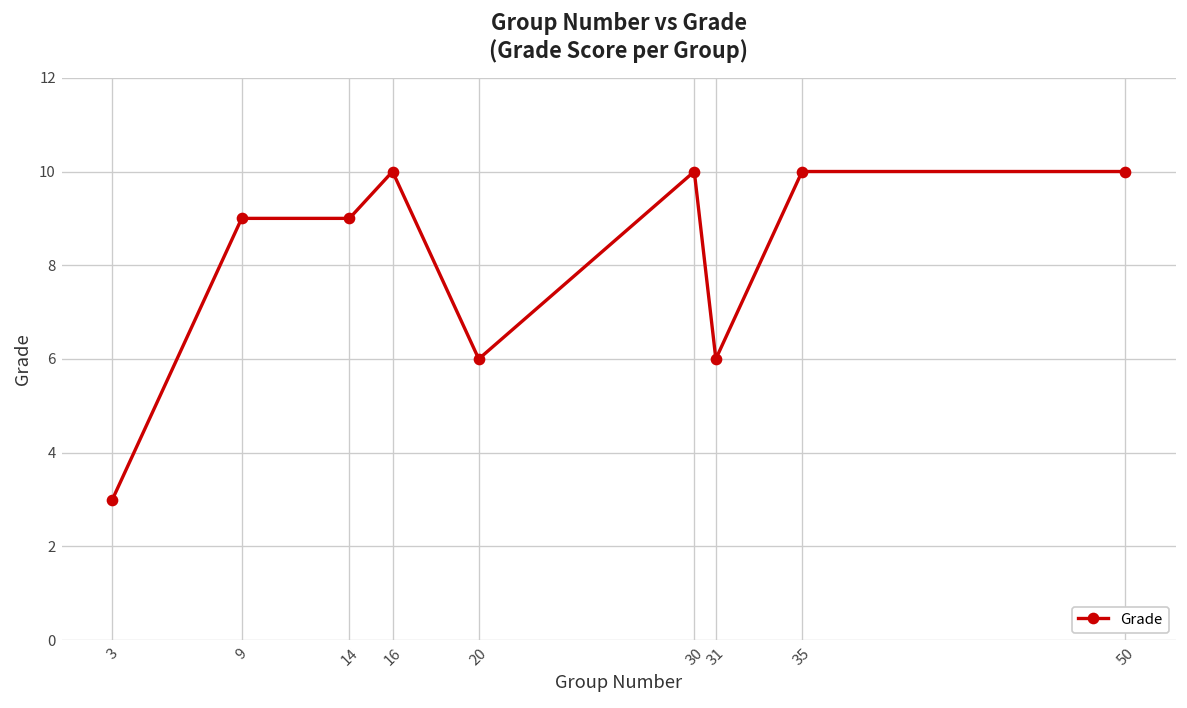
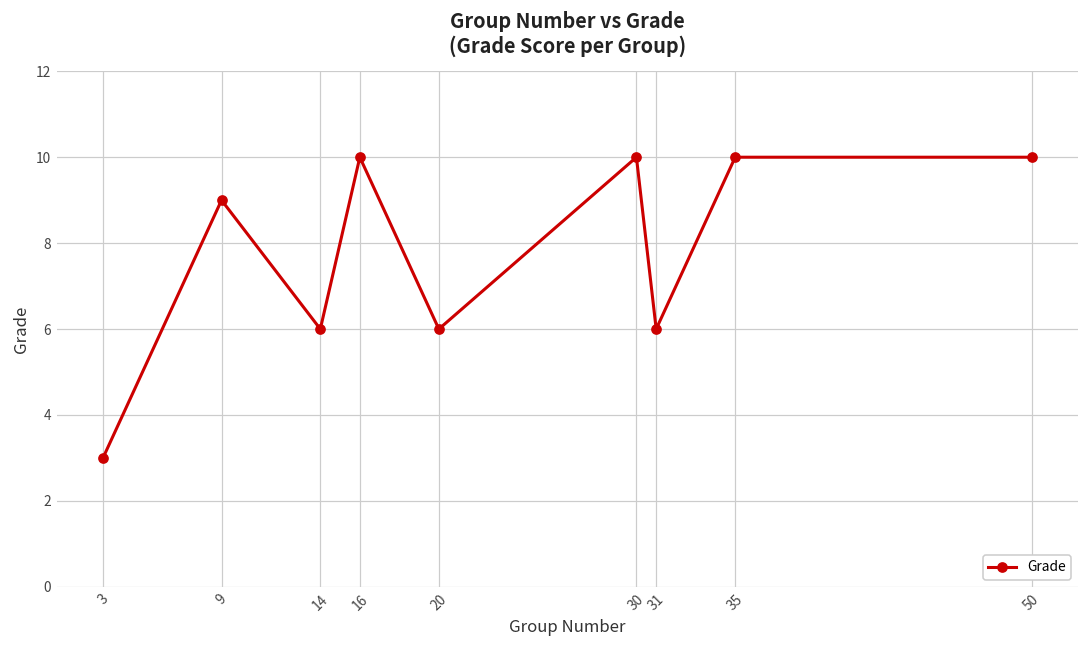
14: 9 -> 6
